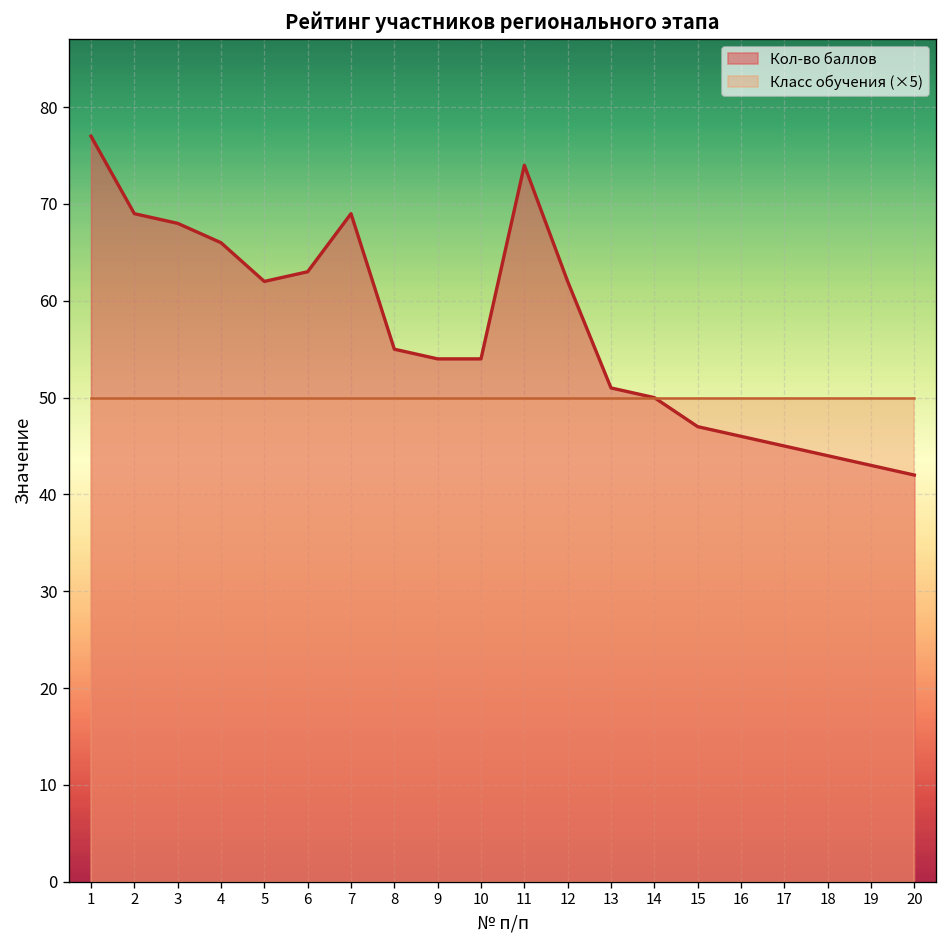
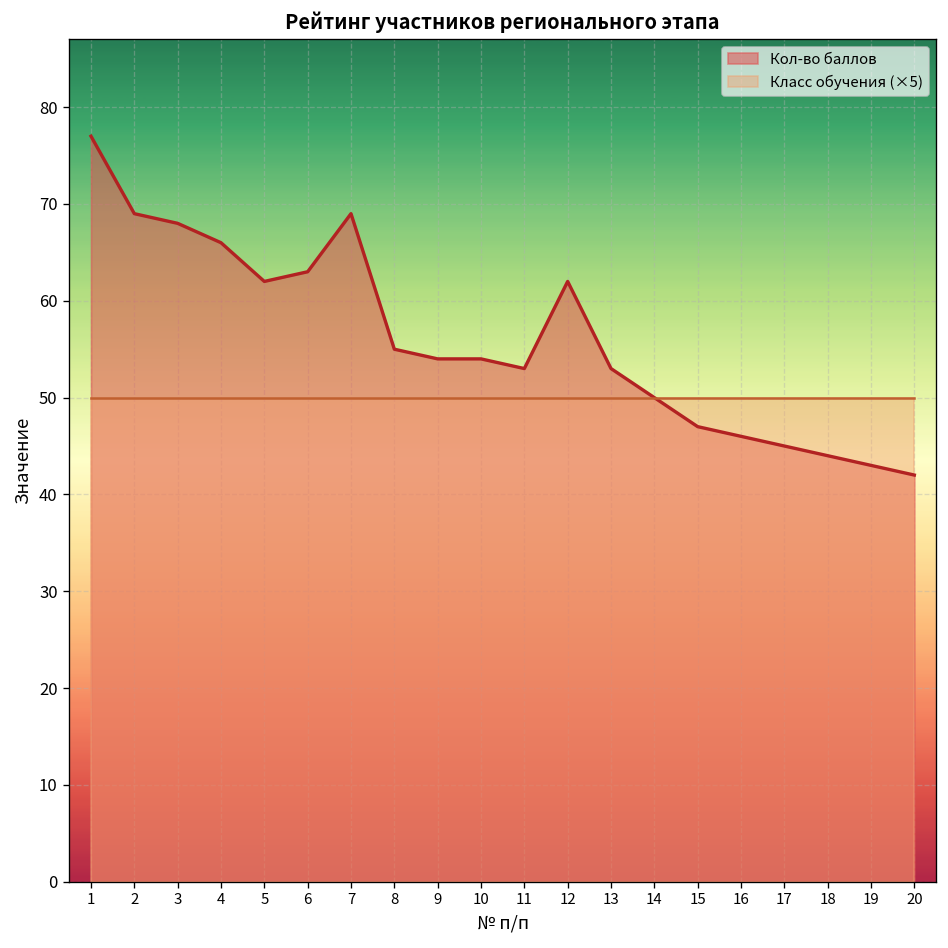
Кол-во баллов, 11: 74 -> 53
Кол-во баллов, 13: 51 -> 53
